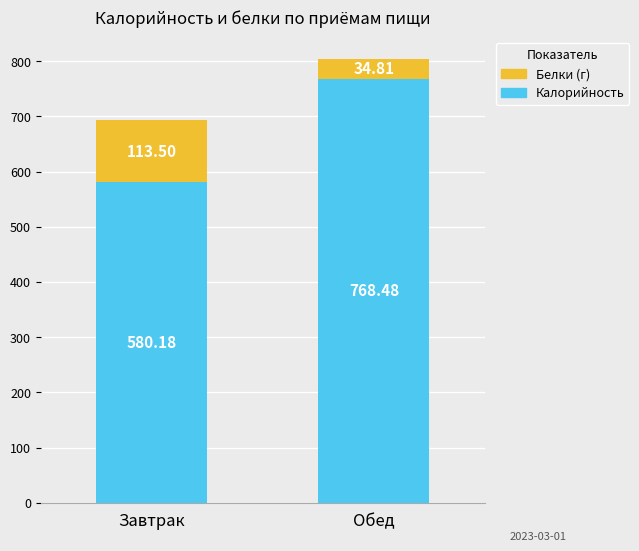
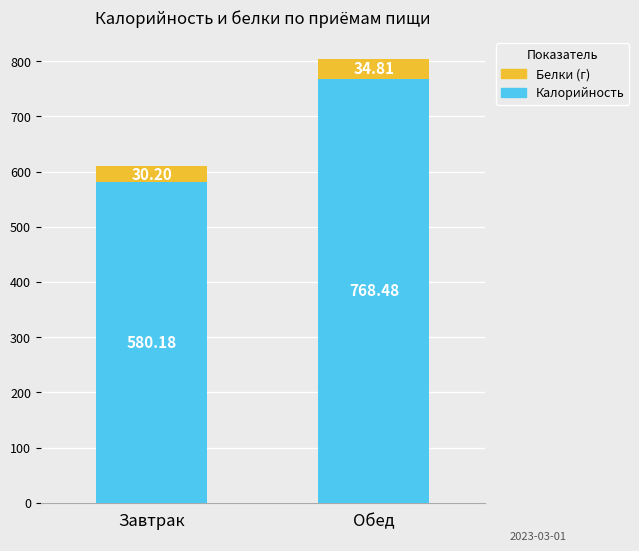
Белки (г), Завтрак: 113.50 -> 30.20
